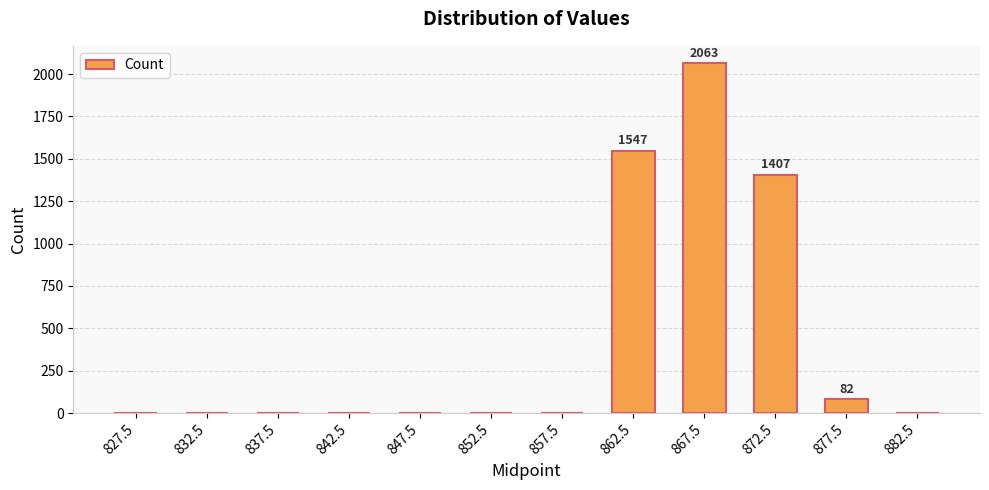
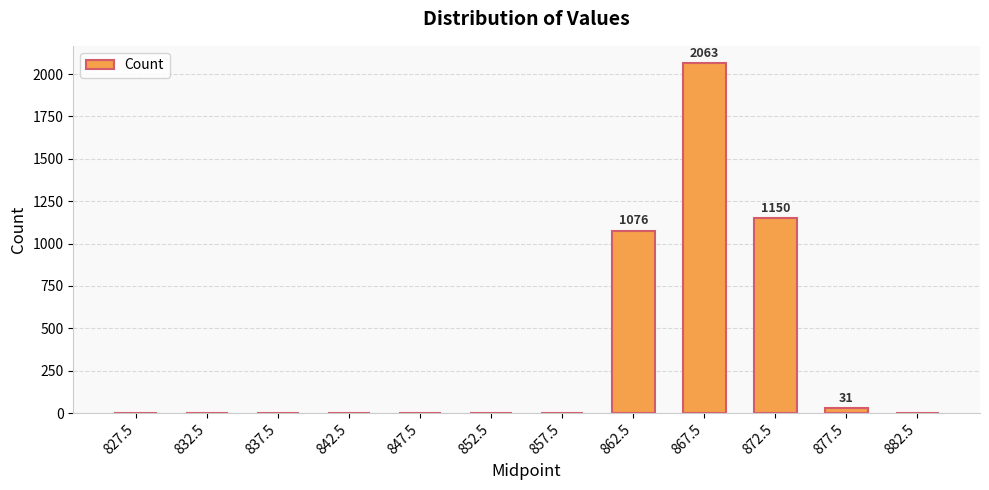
862.5: 1547 -> 1076
872.5: 1407 -> 1150
877.5: 82 -> 31
